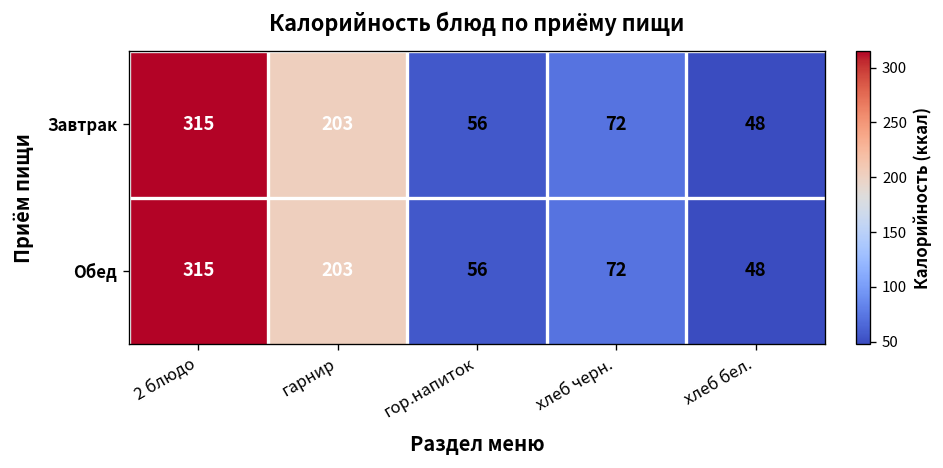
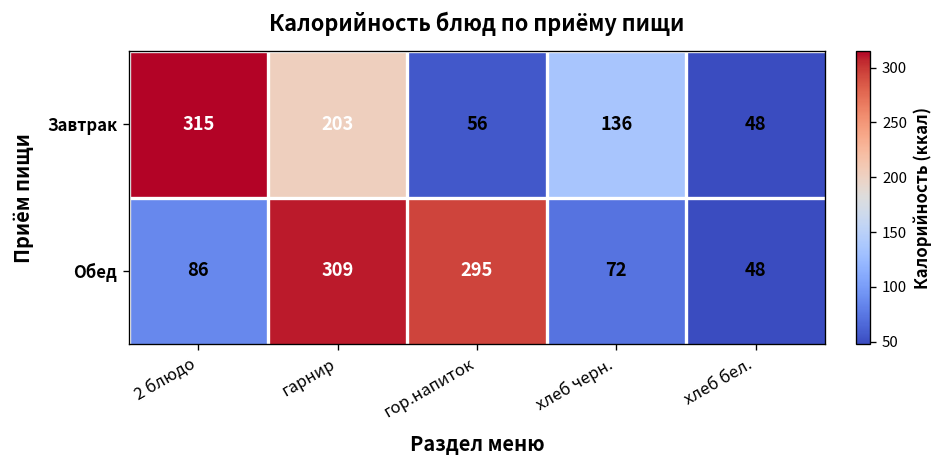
Завтрак, хлеб черн.: 72 -> 136
Обед, 2 блюдо: 315 -> 86
Обед, гарнир: 203 -> 309
Обед, гор.напиток: 56 -> 295
